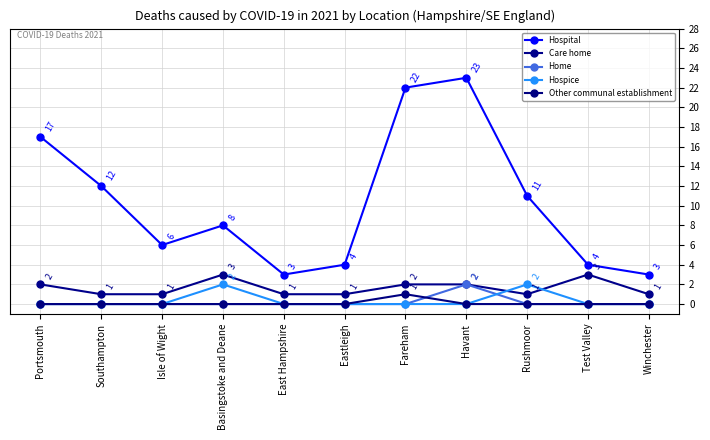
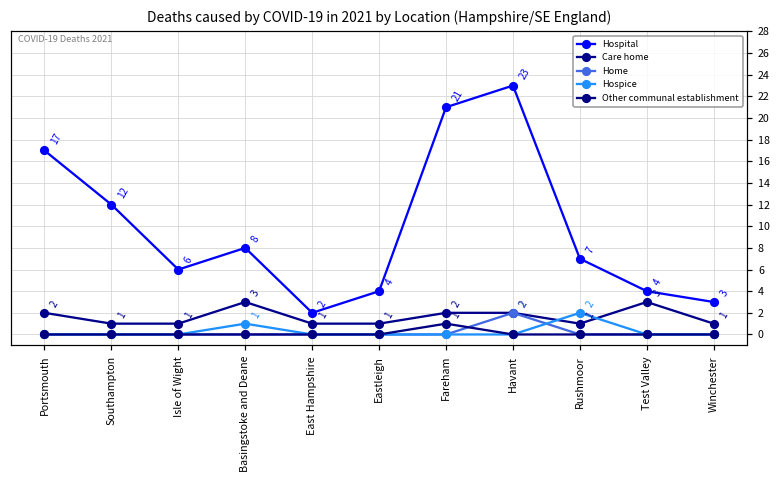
Hospice, Basingstoke and Deane: 2 -> 1
Hospital, East Hampshire: 3 -> 2
Hospital, Fareham: 22 -> 21
Hospital, Rushmoor: 11 -> 7
